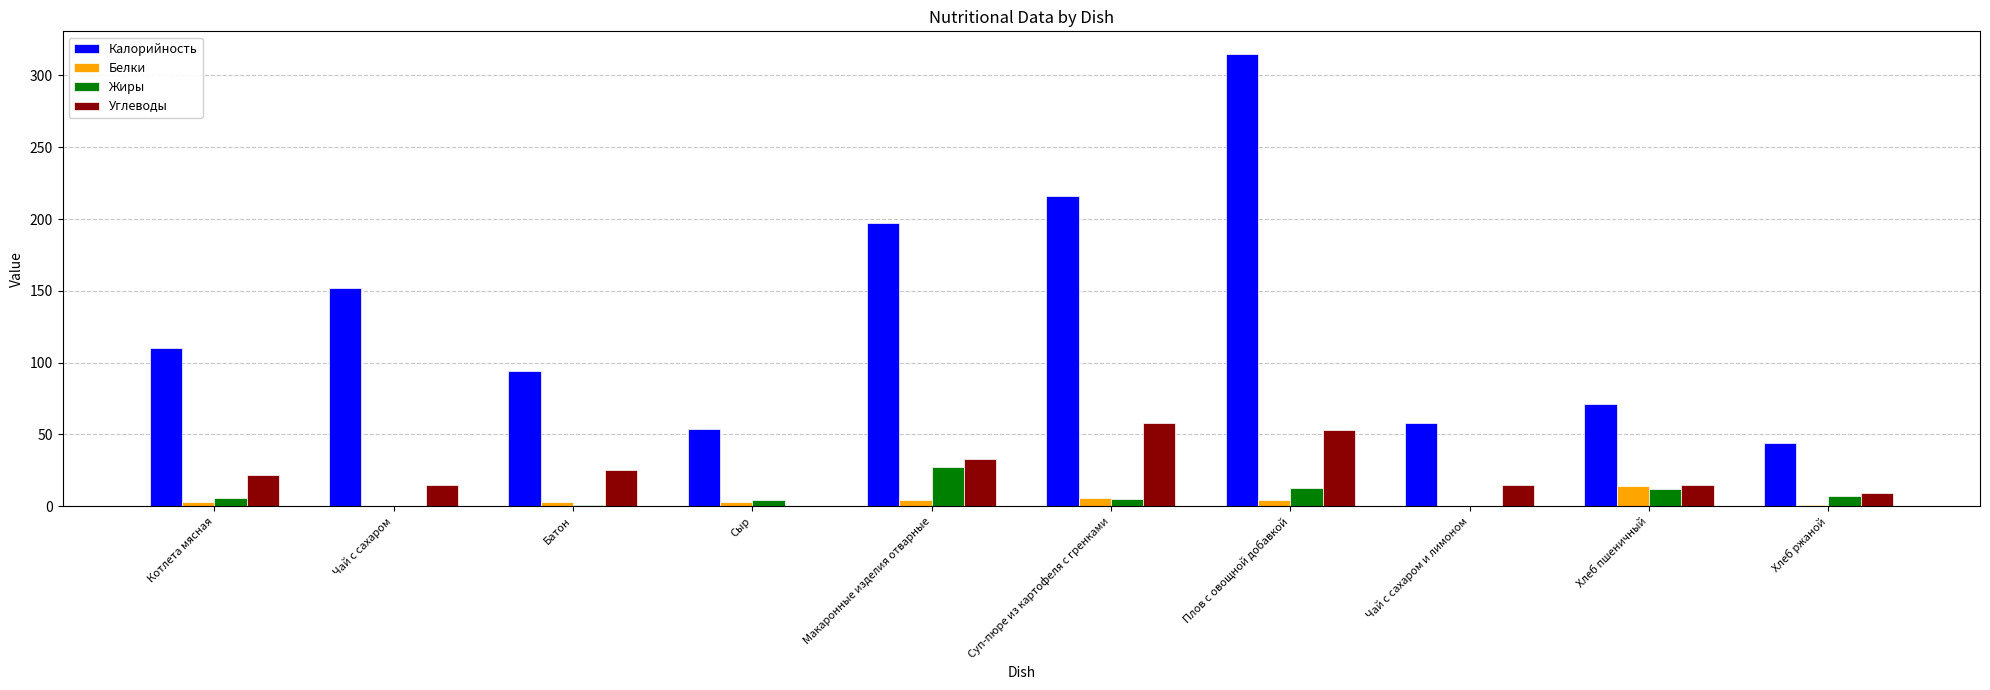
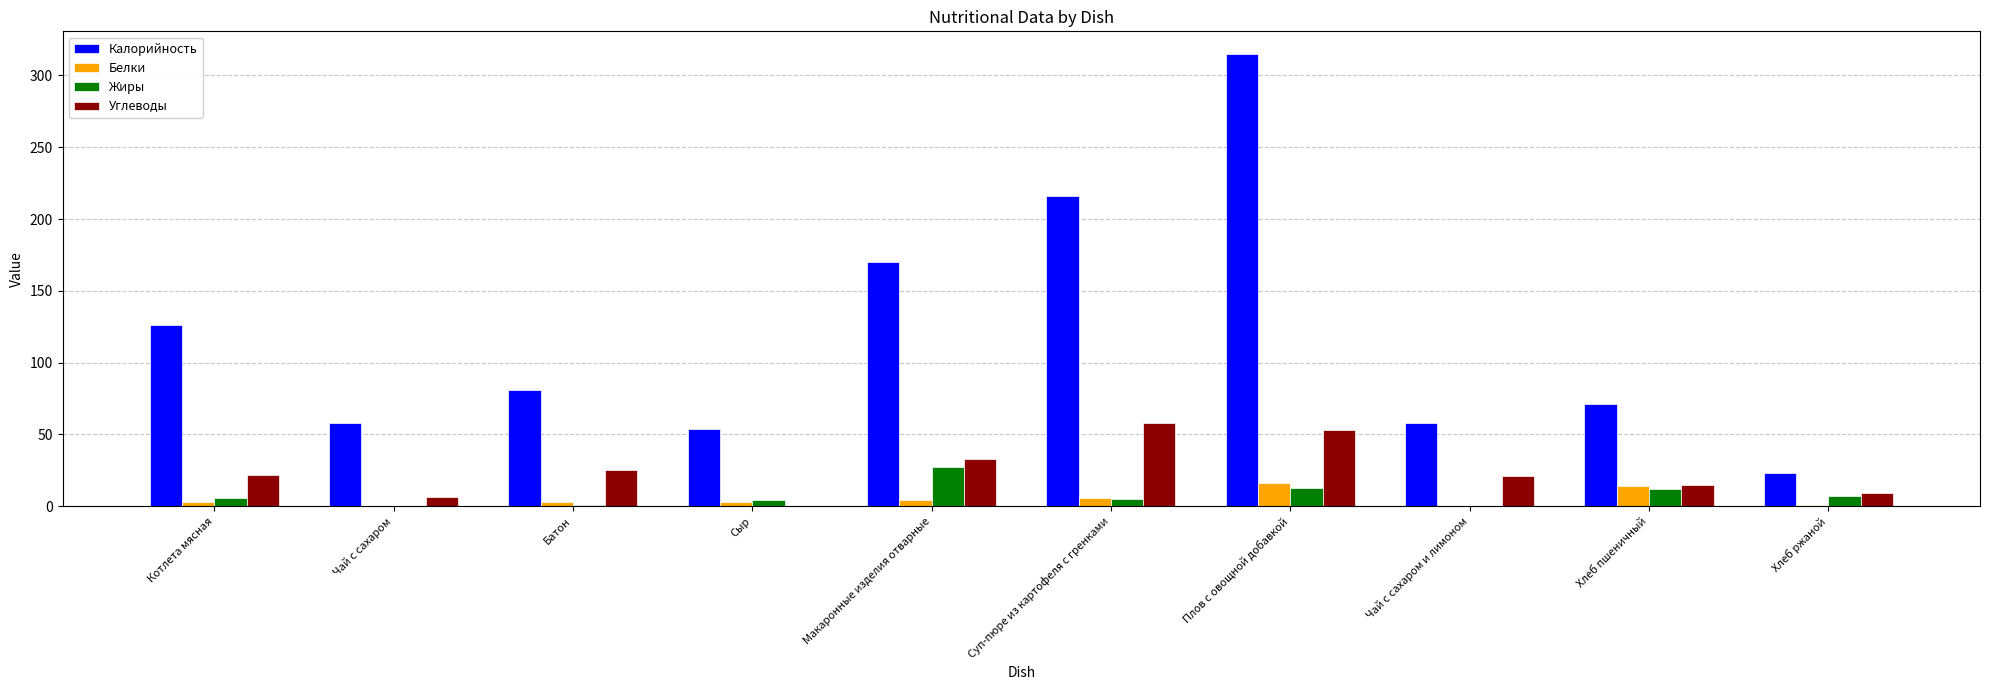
Калорийность, Котлета мясная: 110 -> 126
Калорийность, Чай с сахаром: 152 -> 58
Углеводы, Чай с сахаром: 15 -> 7
Калорийность, Батон: 94 -> 81
Калорийность, Макаронные изделия отварные: 197 -> 170
Белки, Плов с овощной добавкой: 4 -> 16
Углеводы, Чай с сахаром и лимоном: 15 -> 21
Калорийность, Хлеб ржаной: 44 -> 23
